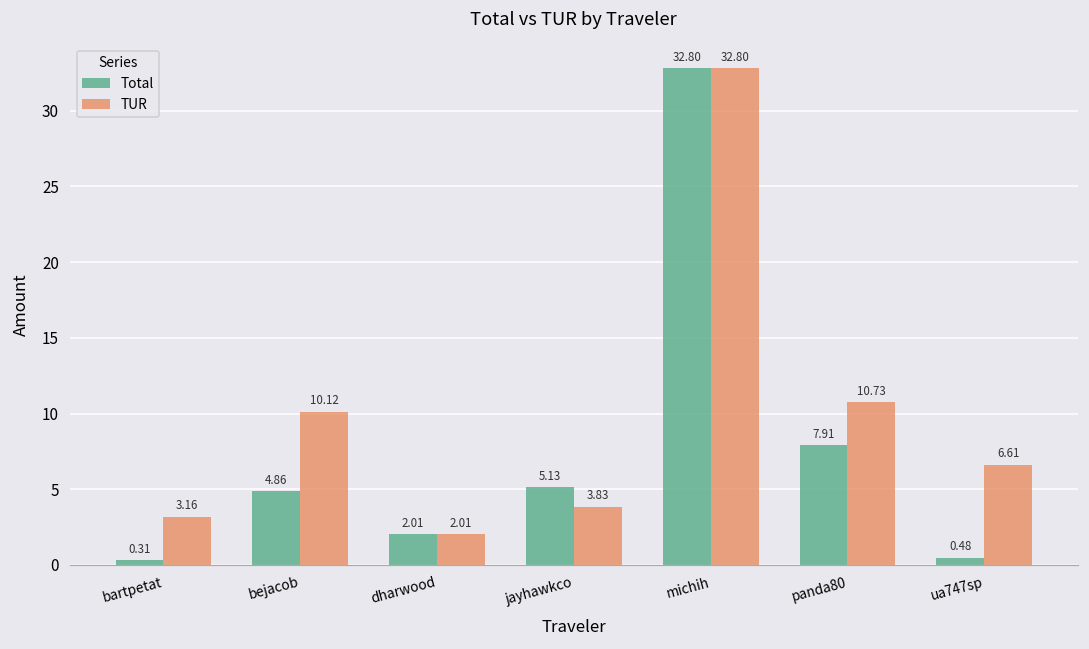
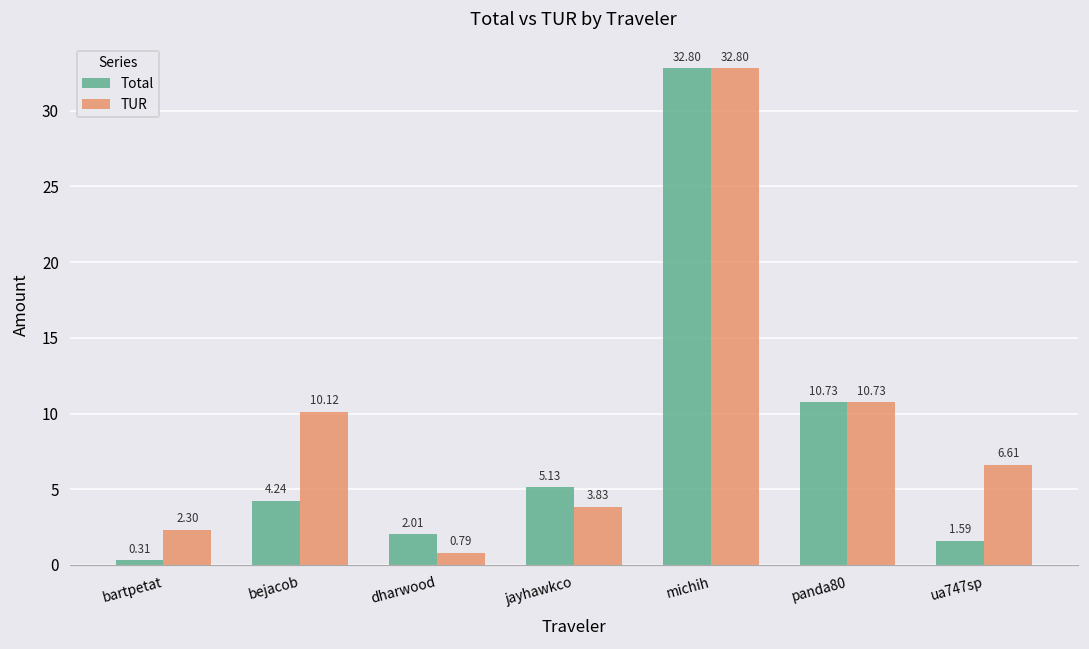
TUR, bartpetat: 3.16 -> 2.30
Total, bejacob: 4.86 -> 4.24
TUR, dharwood: 2.01 -> 0.79
Total, panda80: 7.91 -> 10.73
Total, ua747sp: 0.48 -> 1.59
